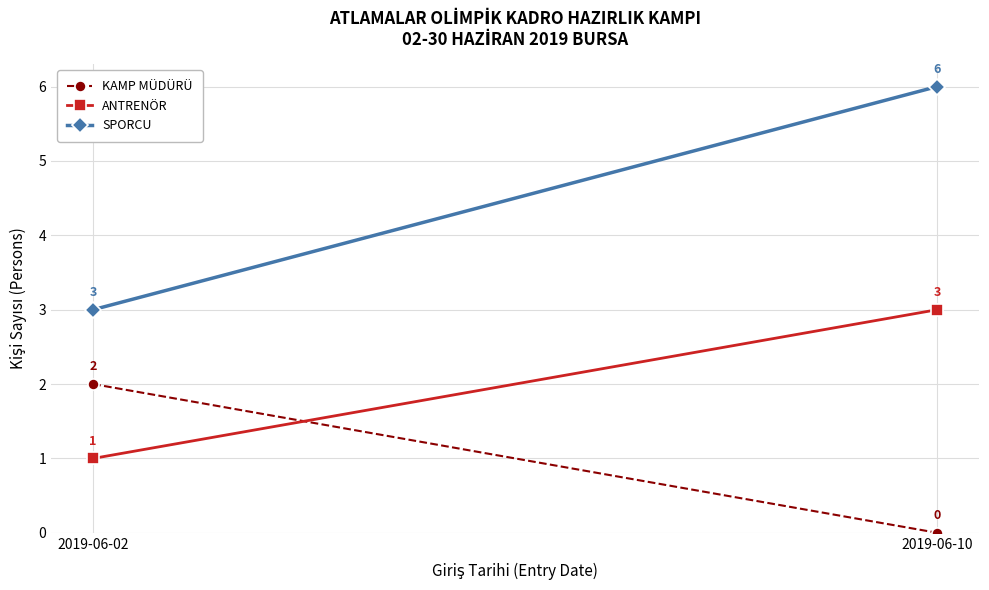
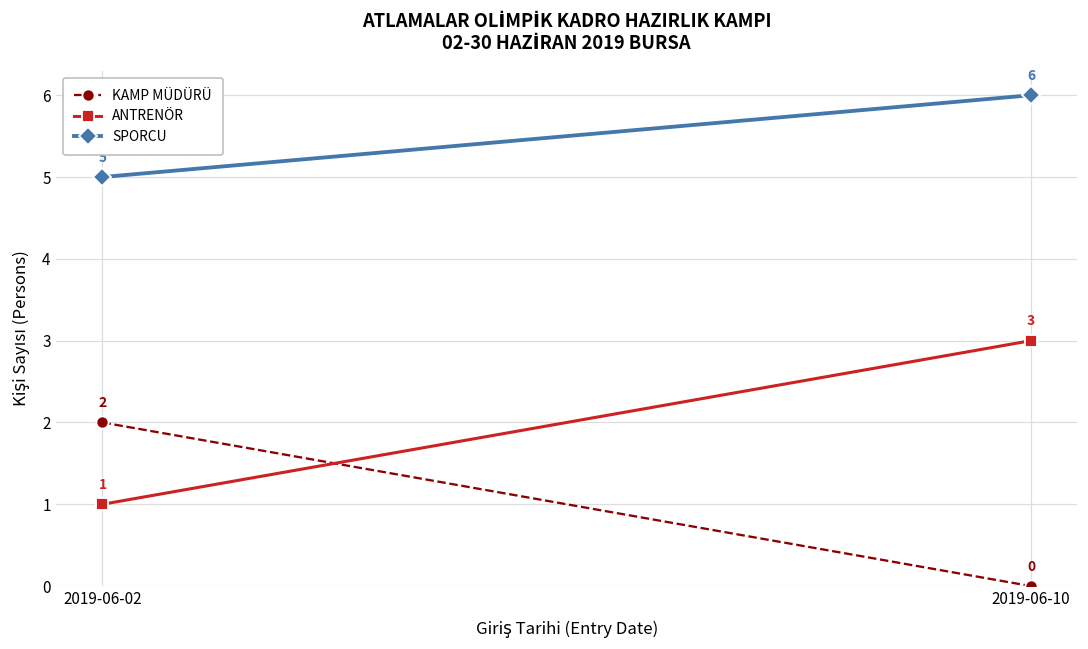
SPORCU, 2019-06-02: 3 -> 5
